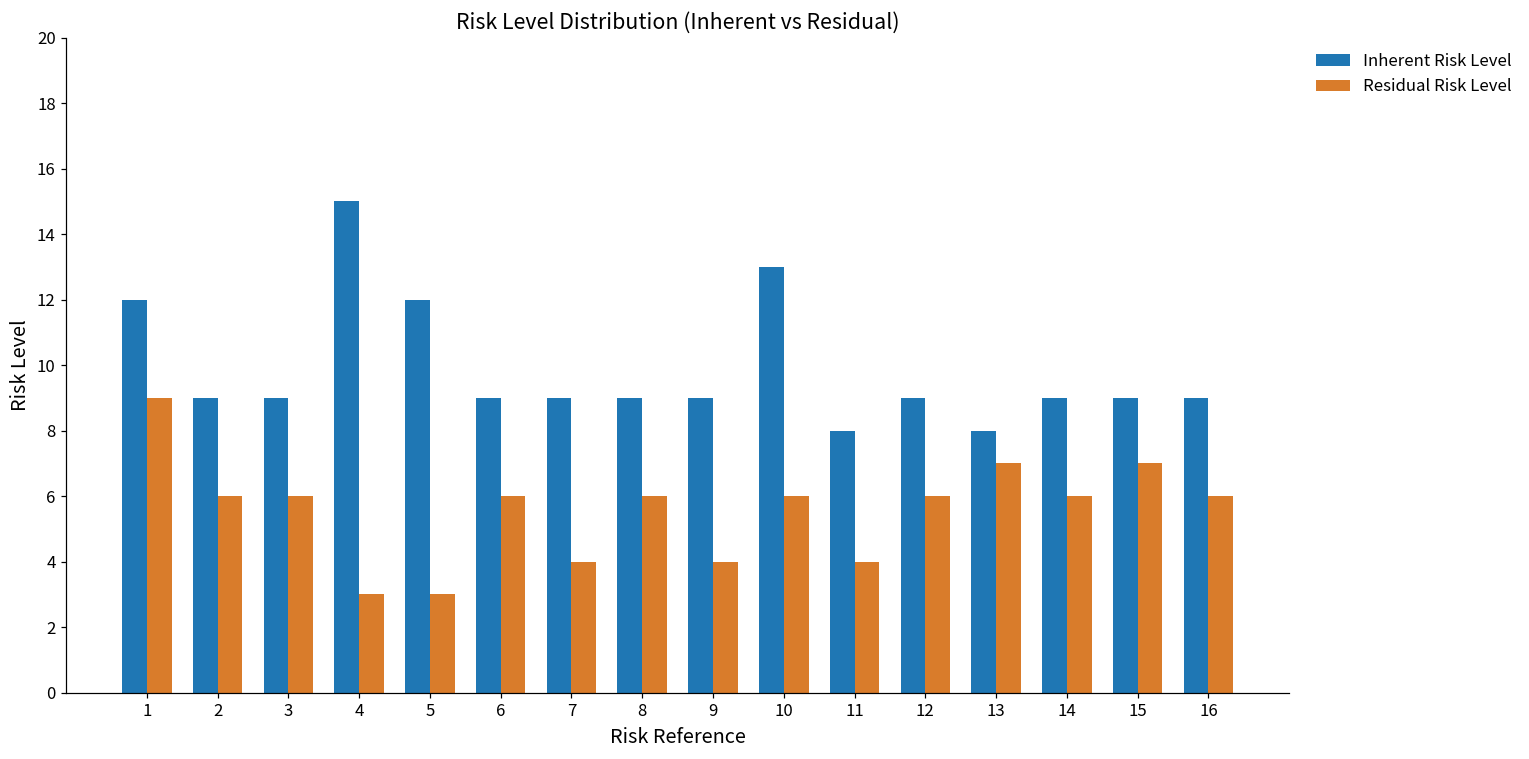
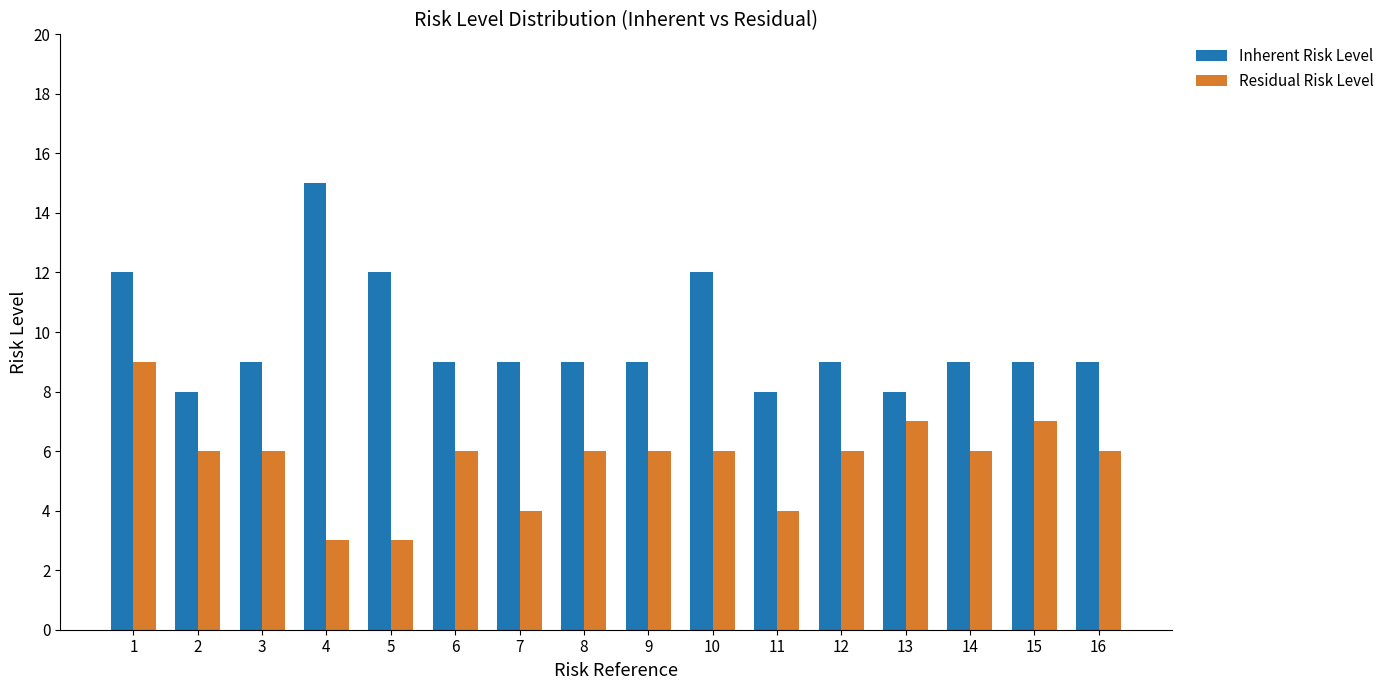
Inherent Risk Level, 2: 9 -> 8
Residual Risk Level, 9: 4 -> 6
Inherent Risk Level, 10: 13 -> 12
